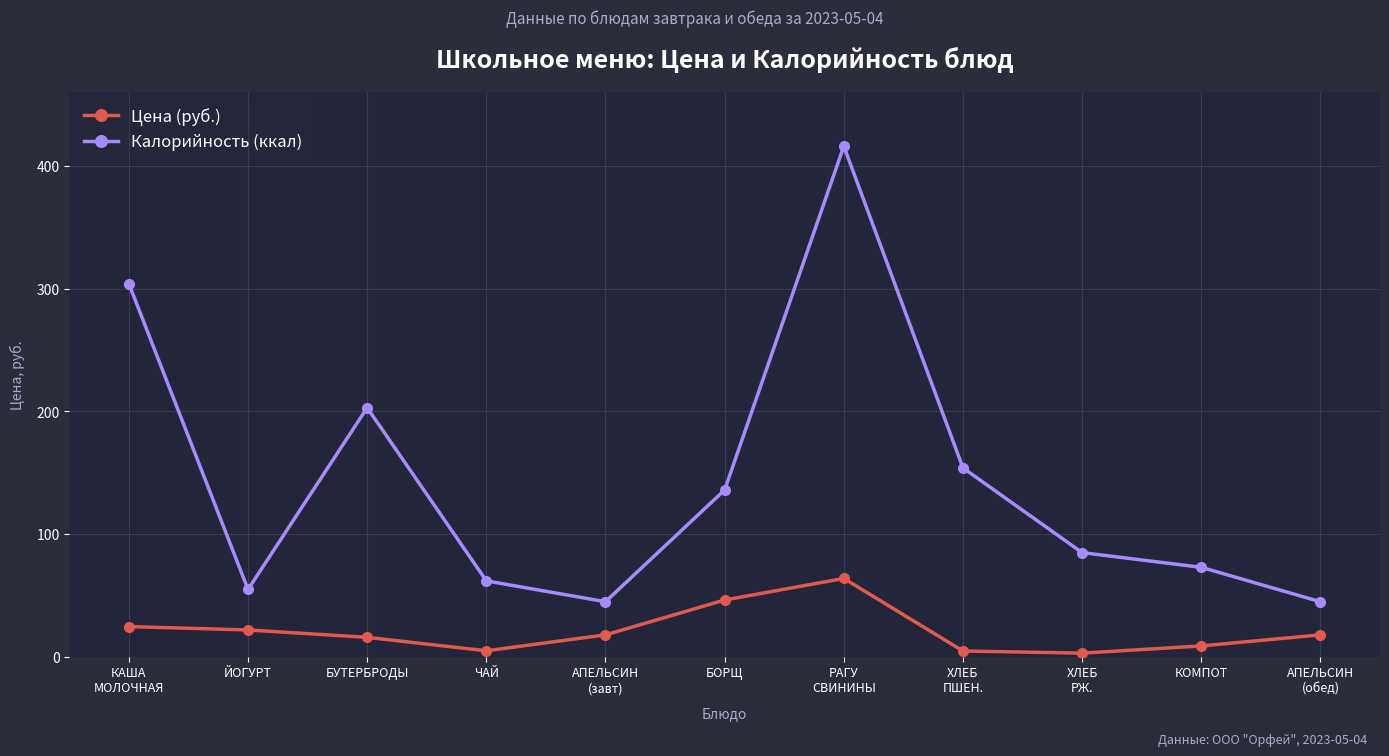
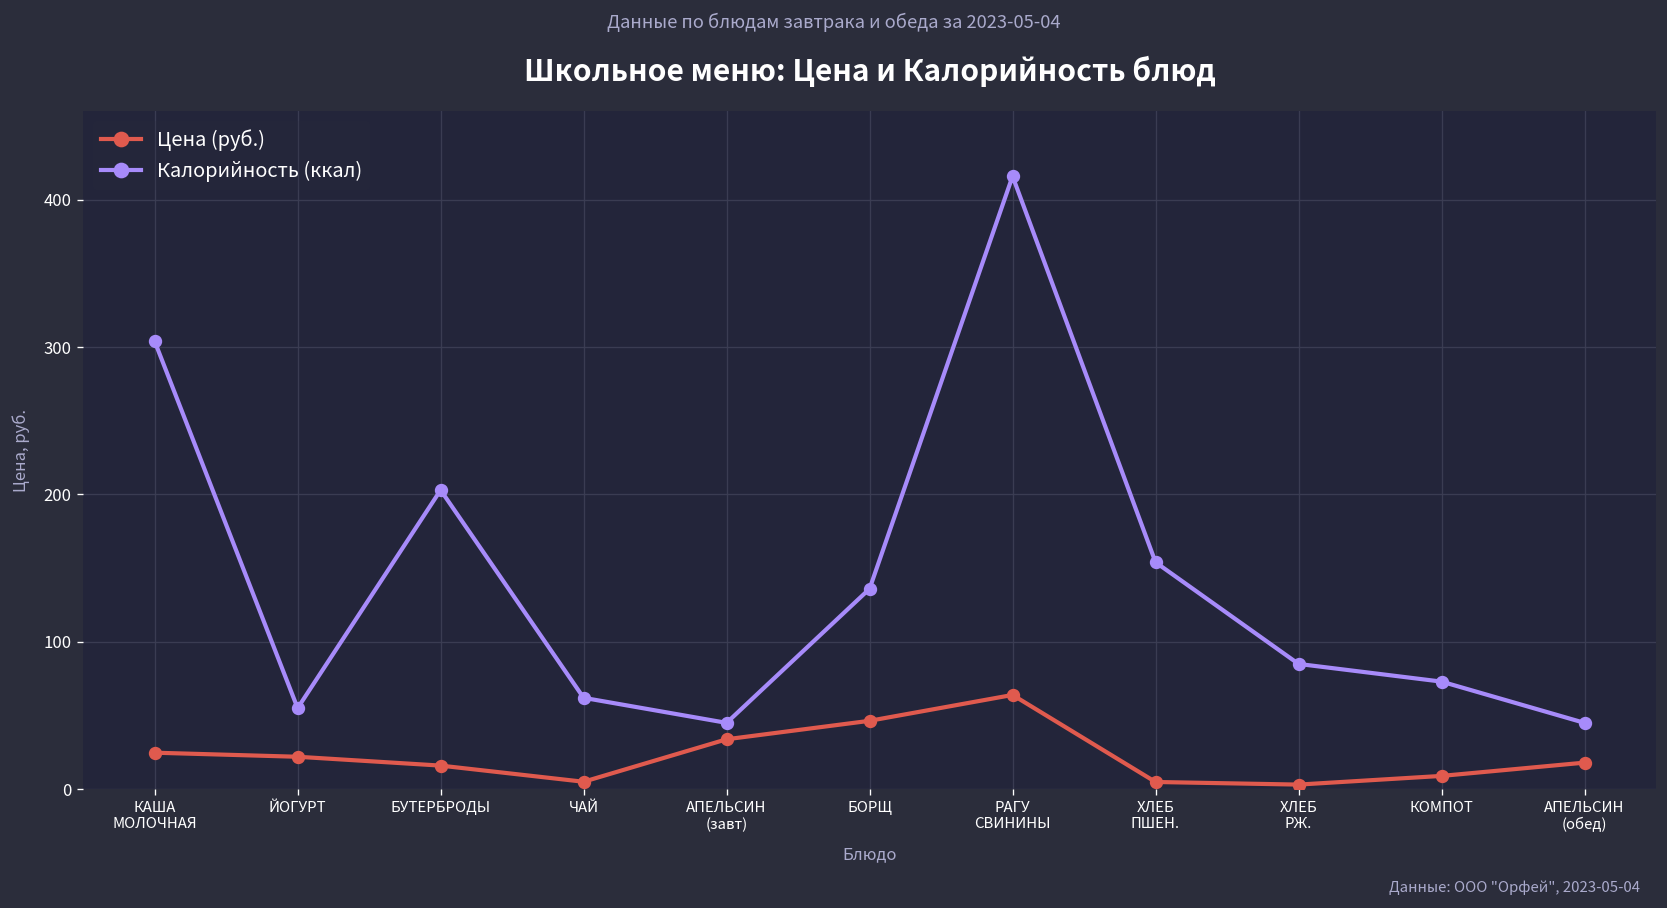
Цена (руб.), АПЕЛЬСИН (завт): 18 -> 34
